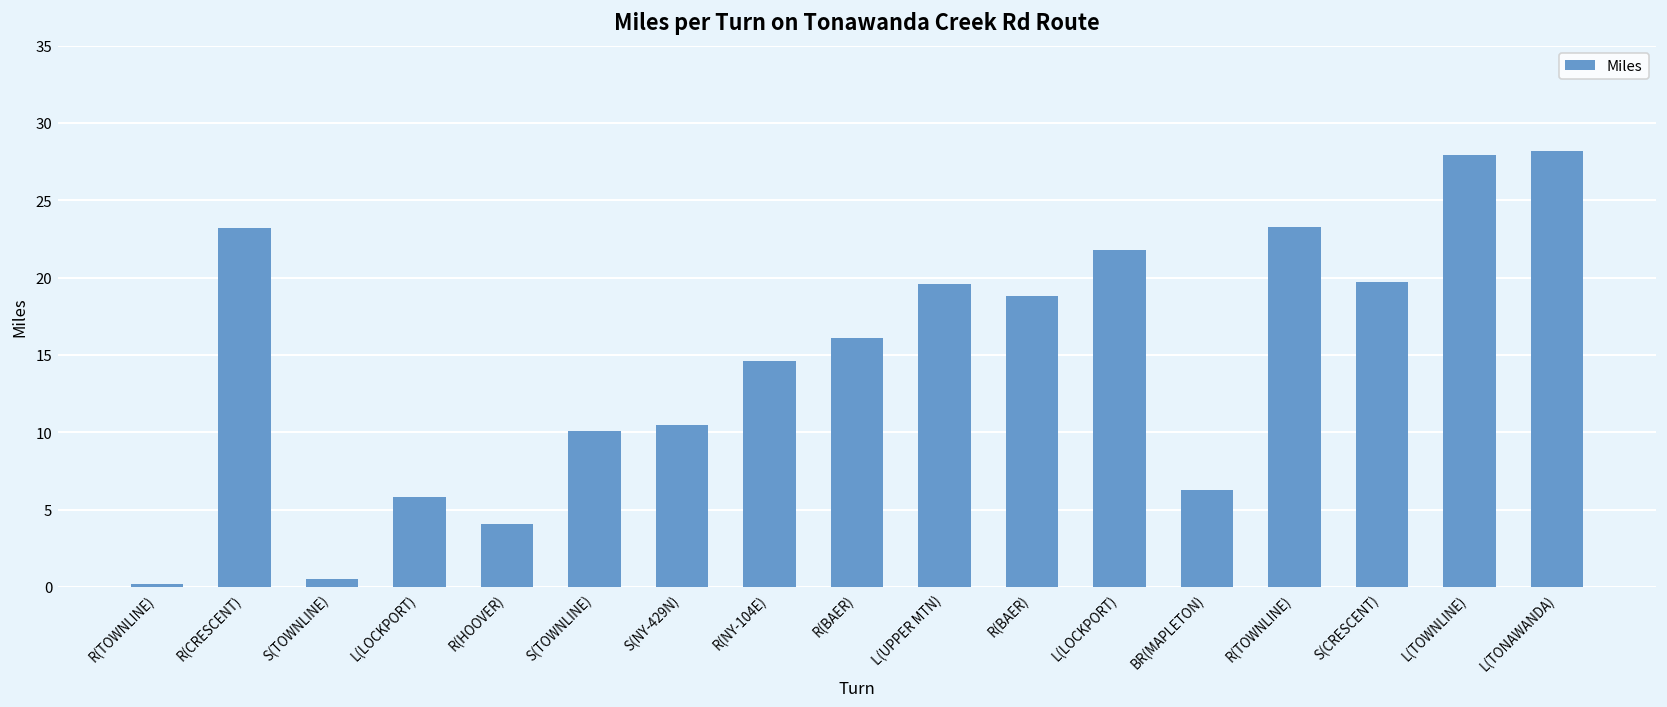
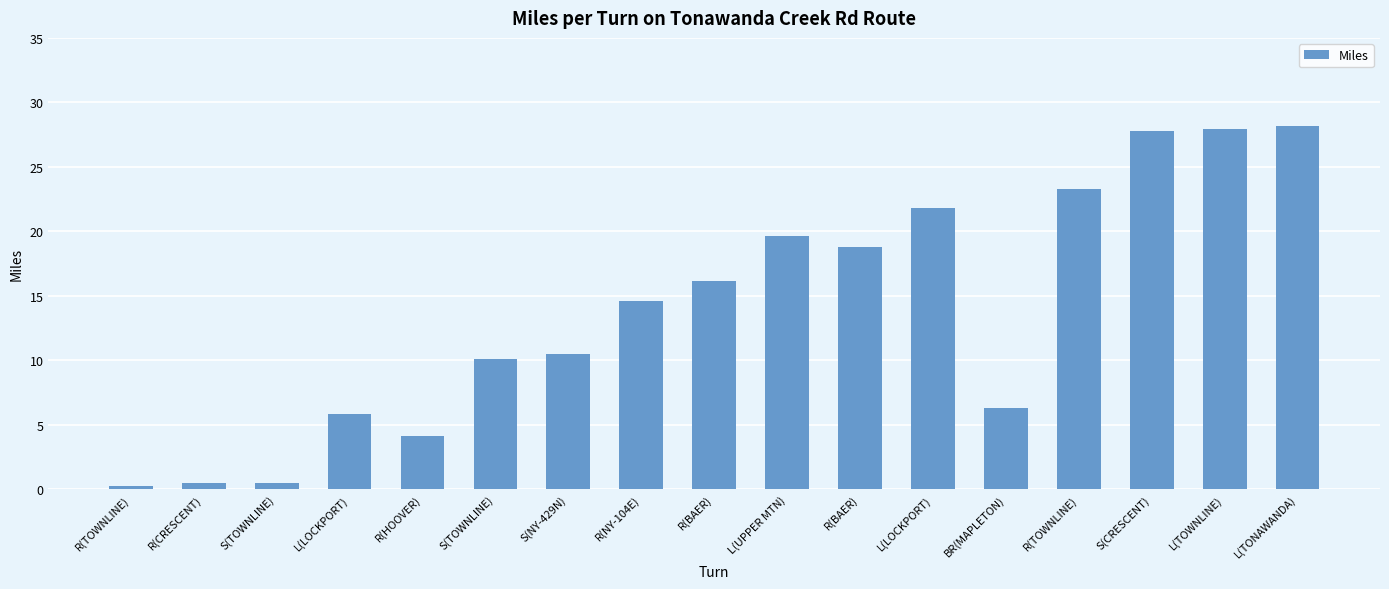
R(CRESCENT): 23.2 -> 0.5
S(CRESCENT): 19.7 -> 27.8
